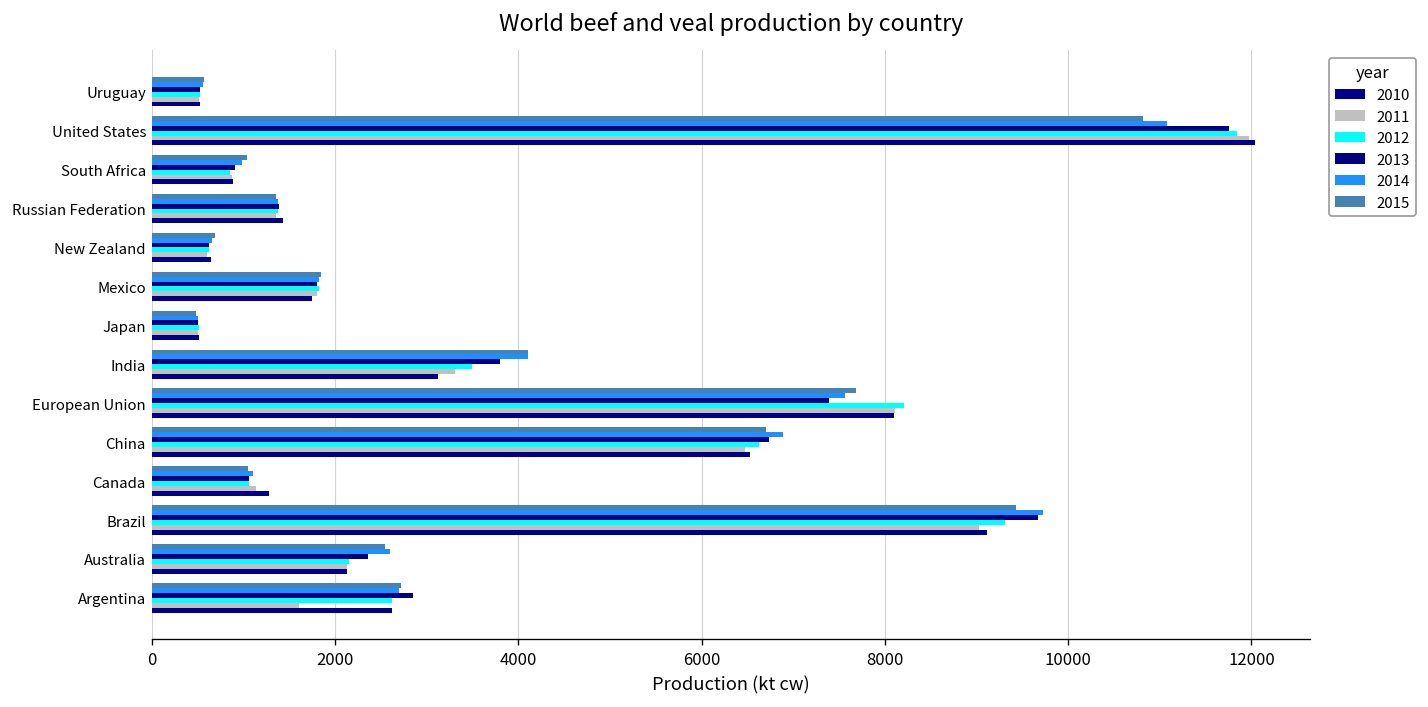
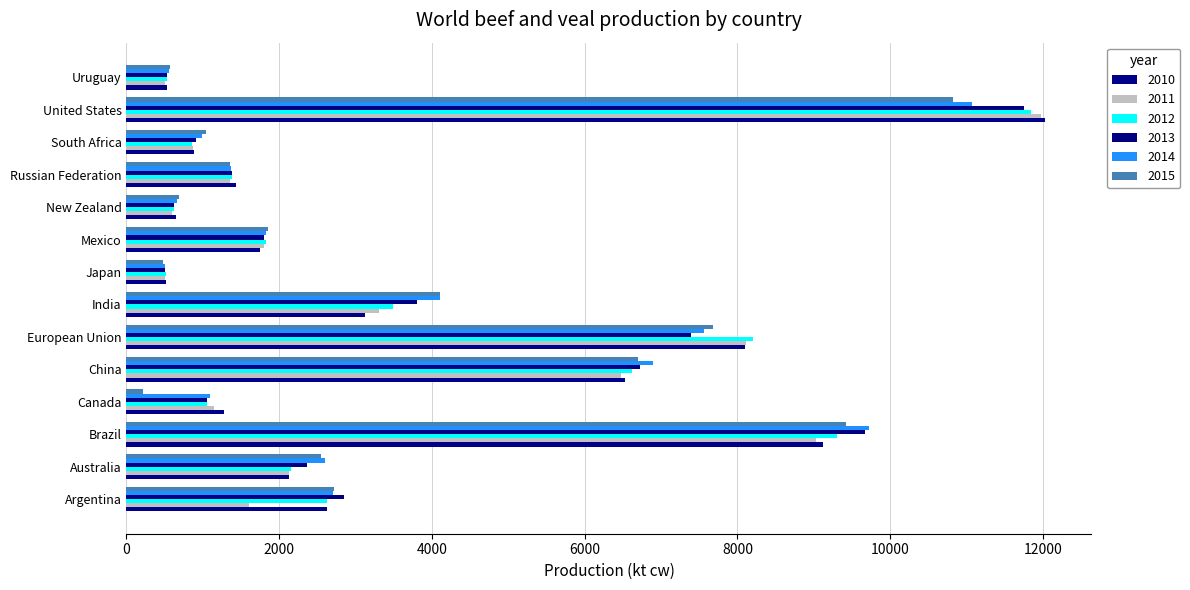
2015, Canada: 1000 -> 200
